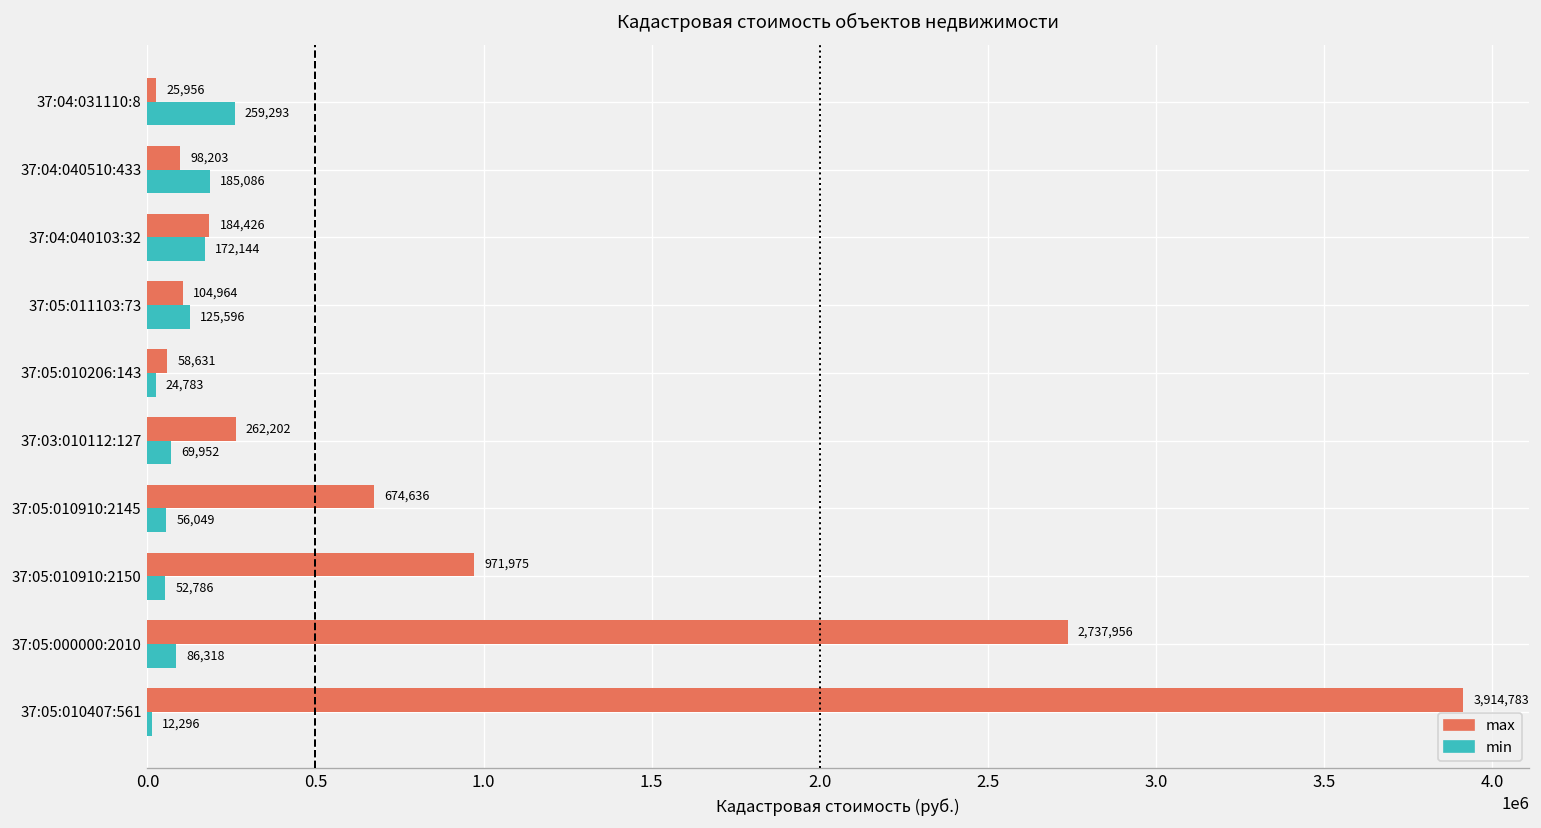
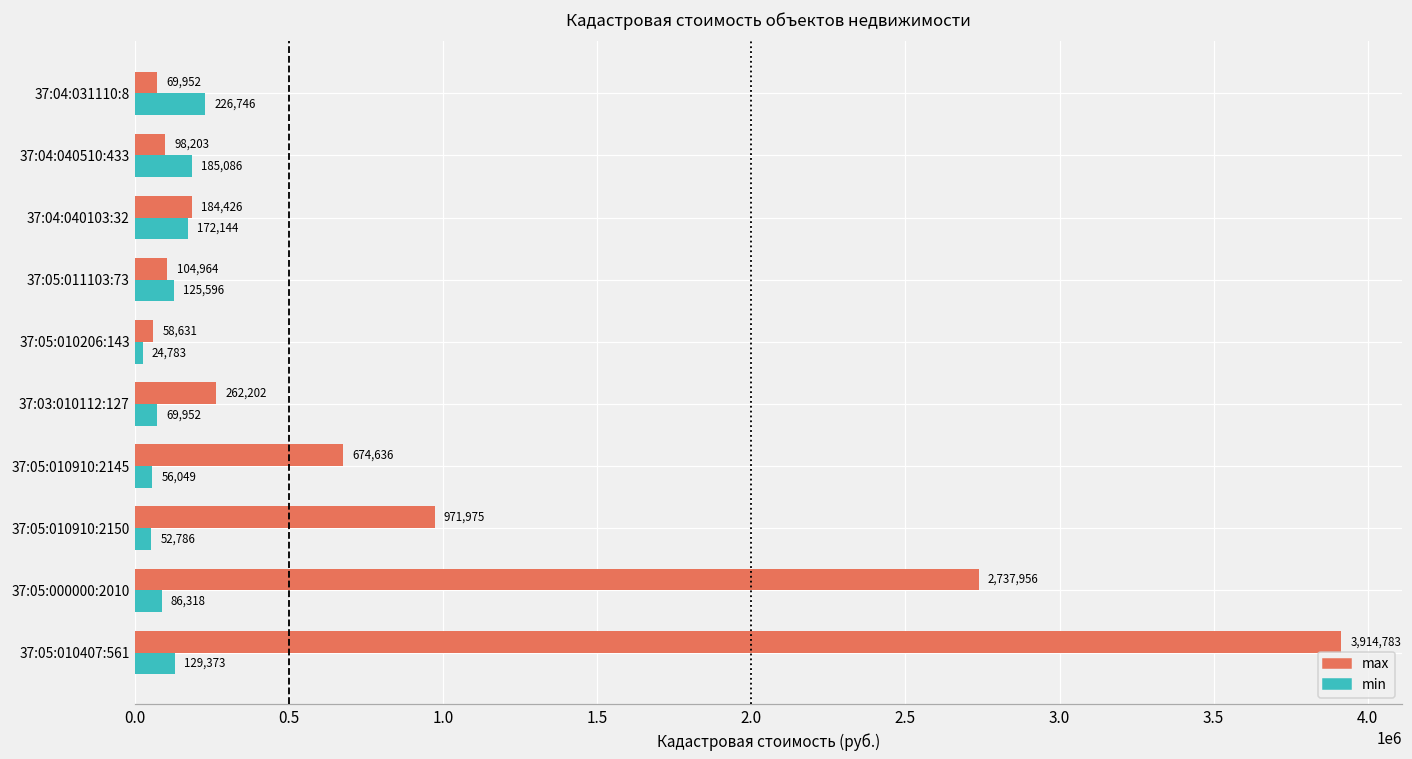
max, 37:04:031110:8: 25,956 -> 69,952
min, 37:04:031110:8: 259,293 -> 226,746
min, 37:05:010407:561: 12,296 -> 129,373
